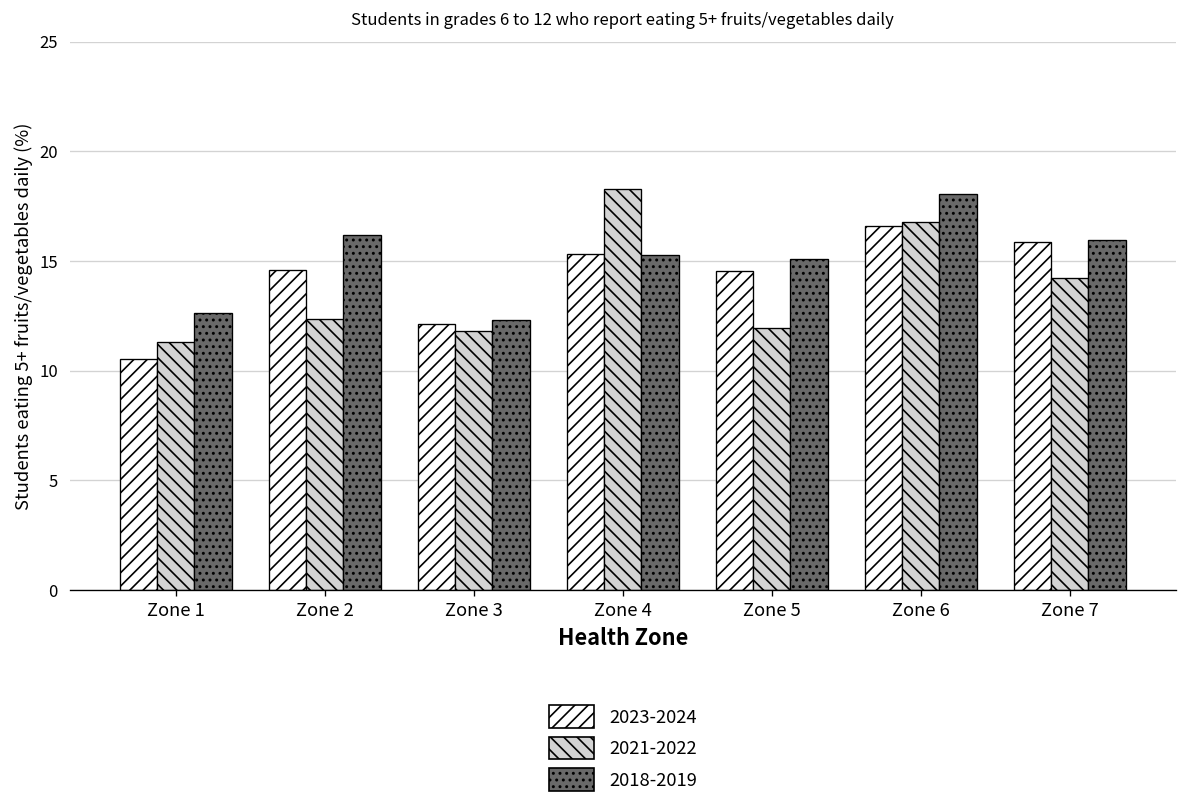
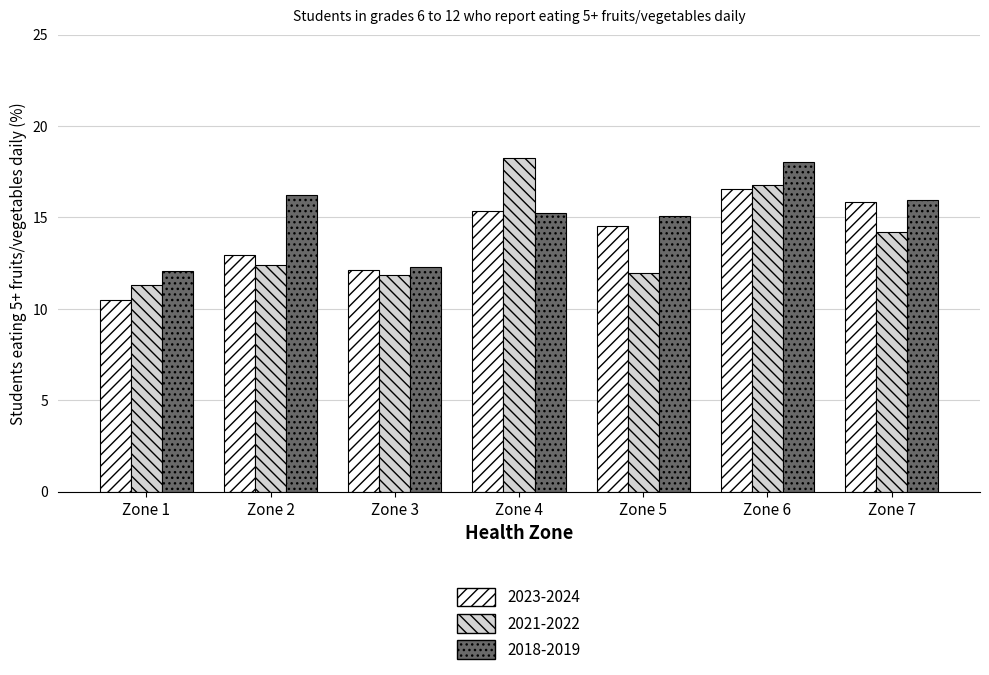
2018-2019, Zone 1: 12.6 -> 12.1
2023-2024, Zone 2: 14.6 -> 12.9
